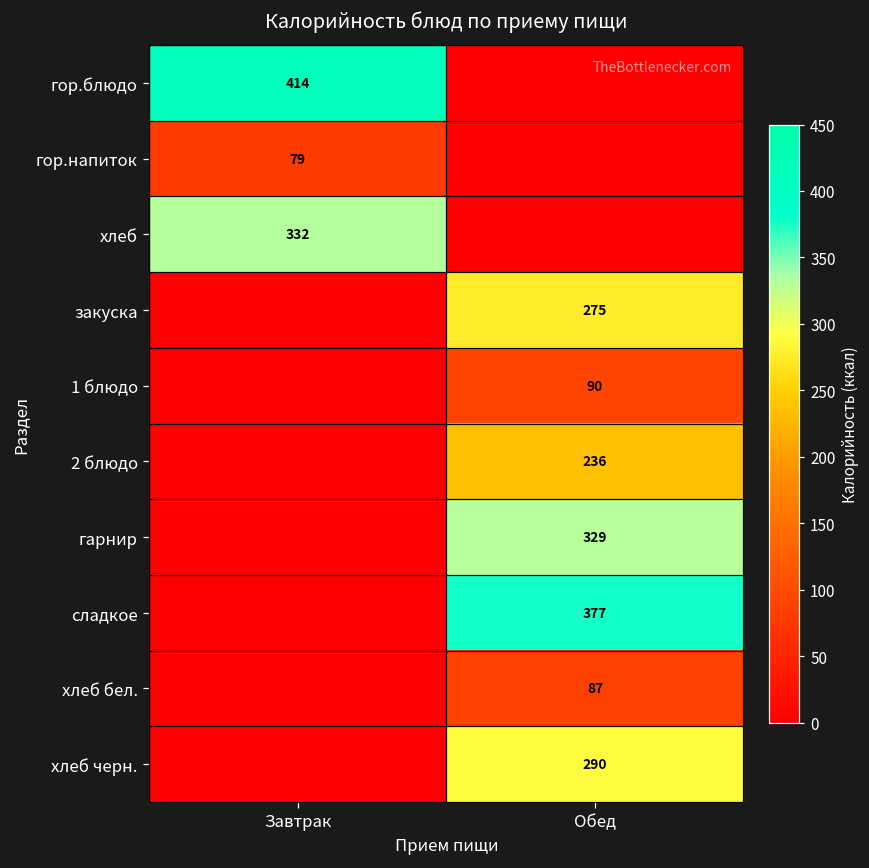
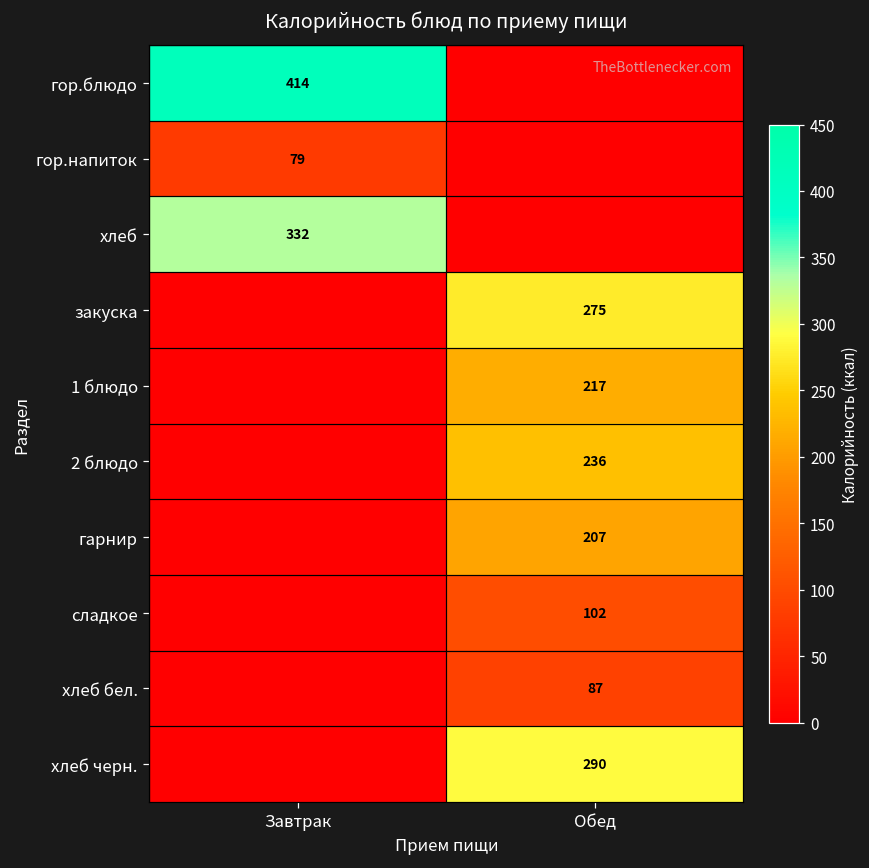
1 блюдо, Обед: 90 -> 217
гарнир, Обед: 329 -> 207
сладкое, Обед: 377 -> 102
